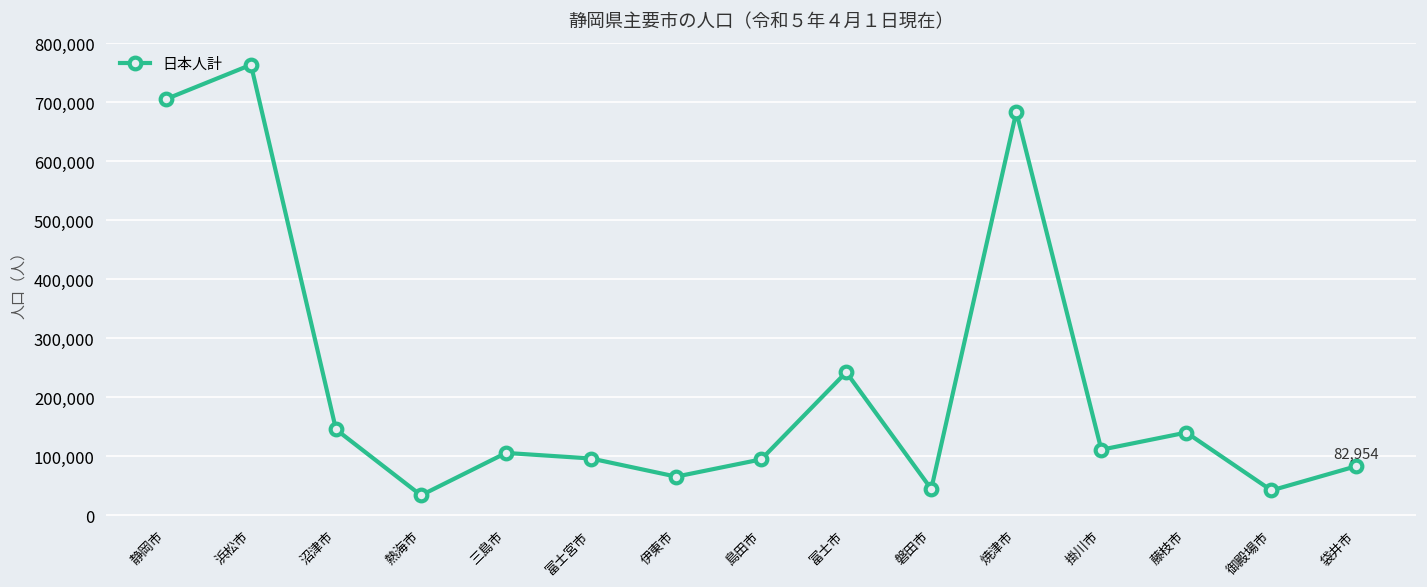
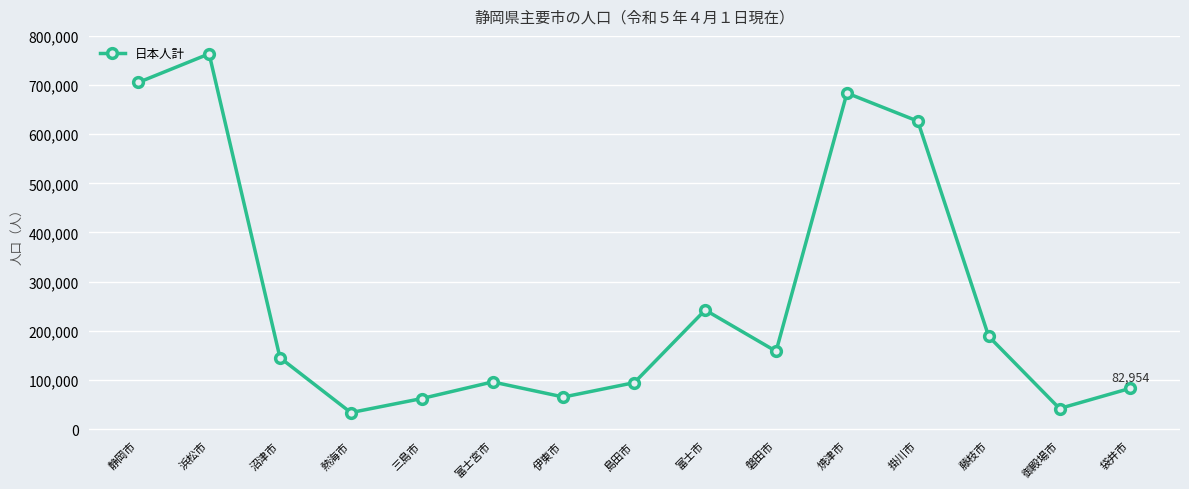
三島市: 110,000 -> 60,000
磐田市: 40,000 -> 160,000
掛川市: 110,000 -> 630,000
藤枝市: 140,000 -> 190,000
